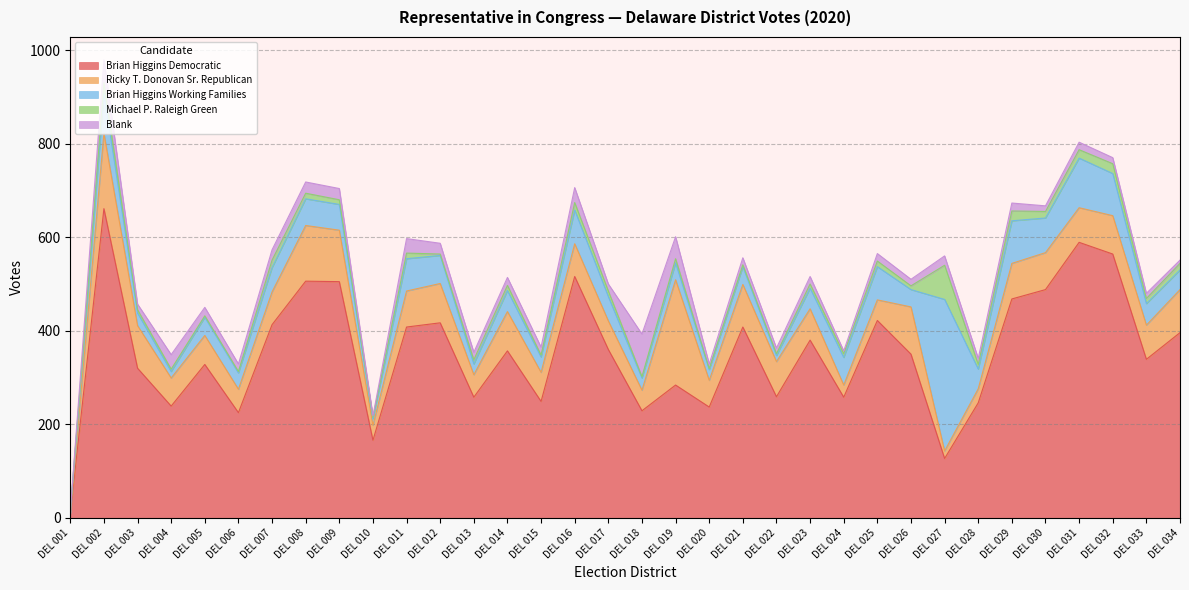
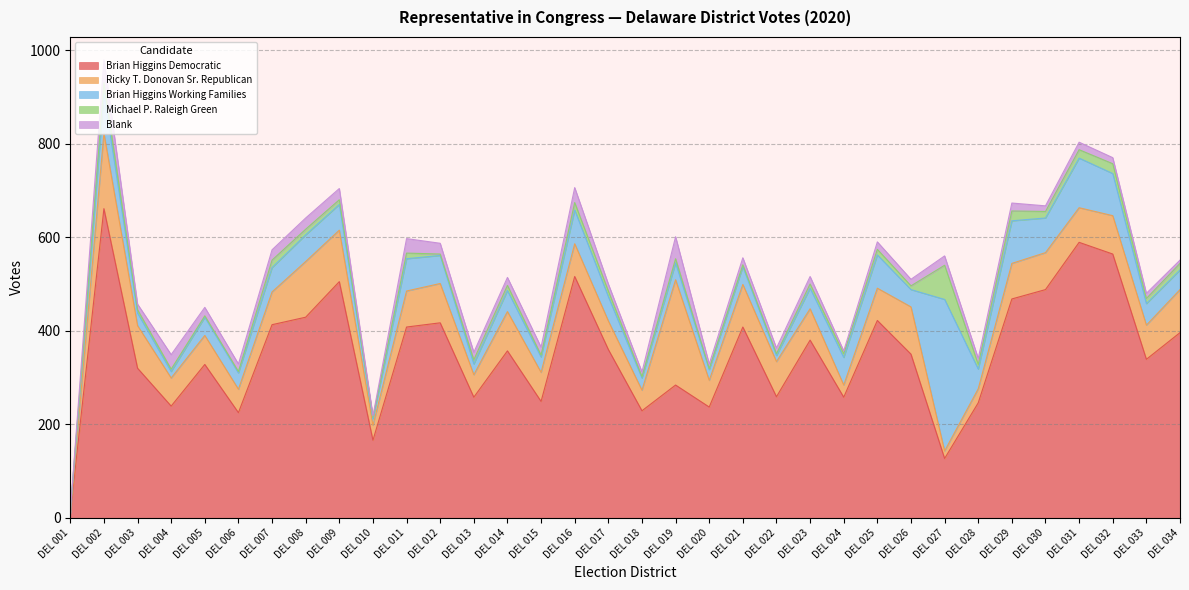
Brian Higgins Democratic, DEL 008: 510 -> 430
Blank, DEL 018: 90 -> 10
Ricky T. Donovan Sr. Republican, DEL 025: 40 -> 70
